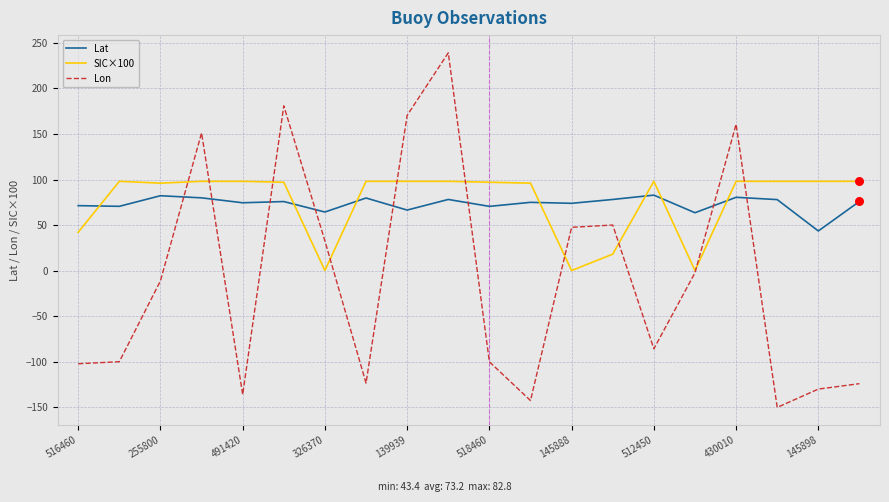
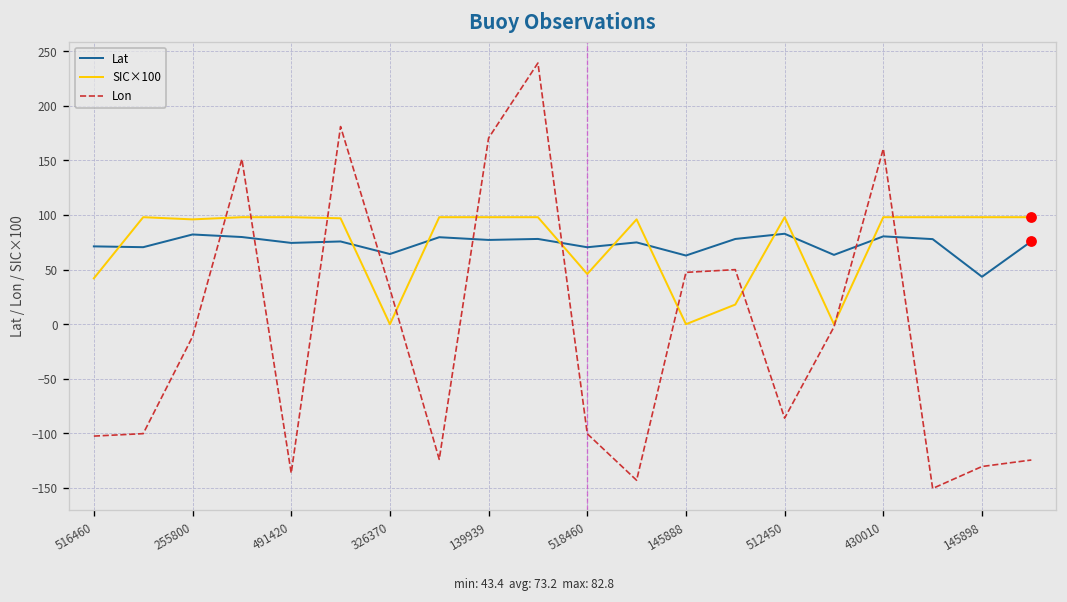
Lat, 139939: 70 -> 80
SIC×100, 518460: 100 -> 50
Lat, 145888: 70 -> 60
